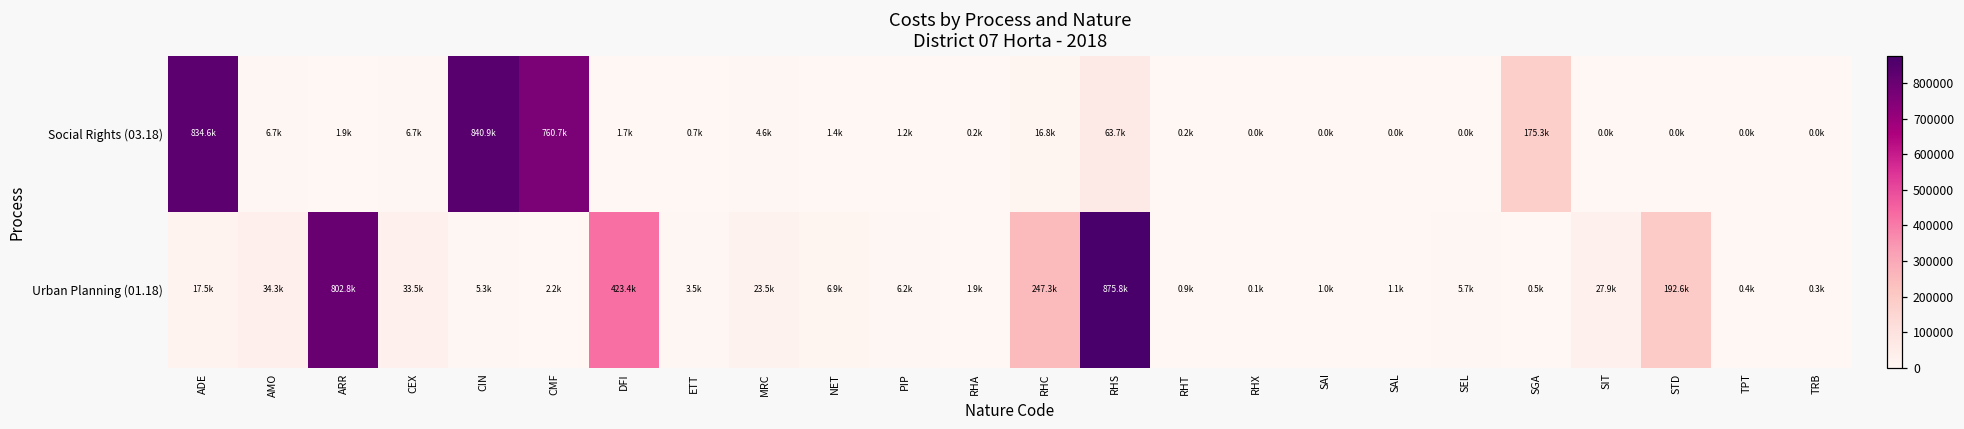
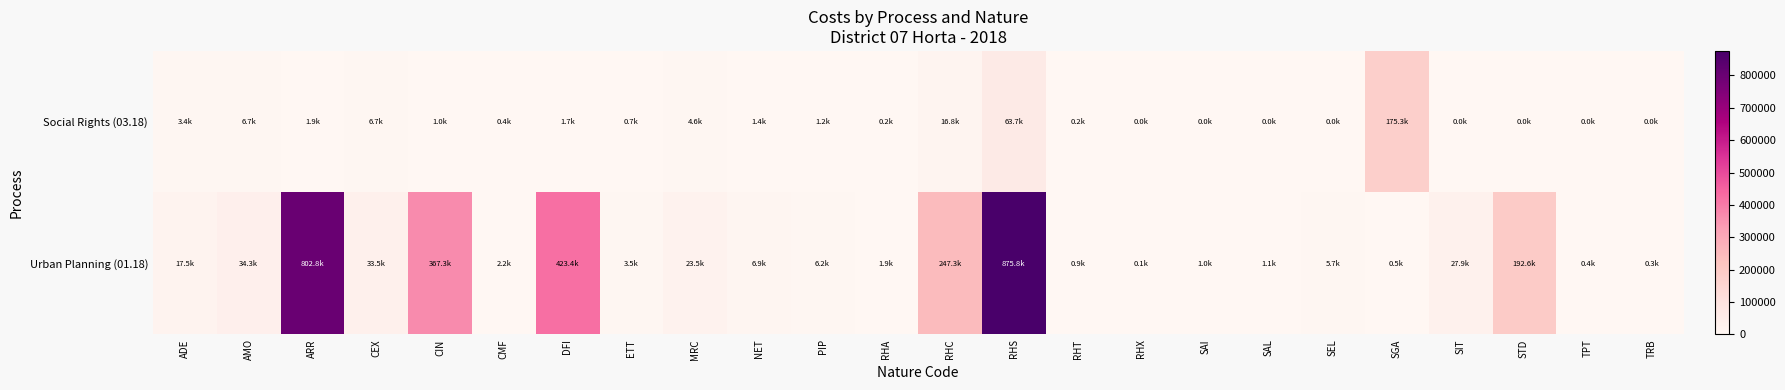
Social Rights (03.18), ADE: 834.6k -> 3.4k
Social Rights (03.18), CIN: 840.9k -> 1.0k
Social Rights (03.18), CMF: 760.7k -> 0.4k
Urban Planning (01.18), CIN: 5.3k -> 367.3k
